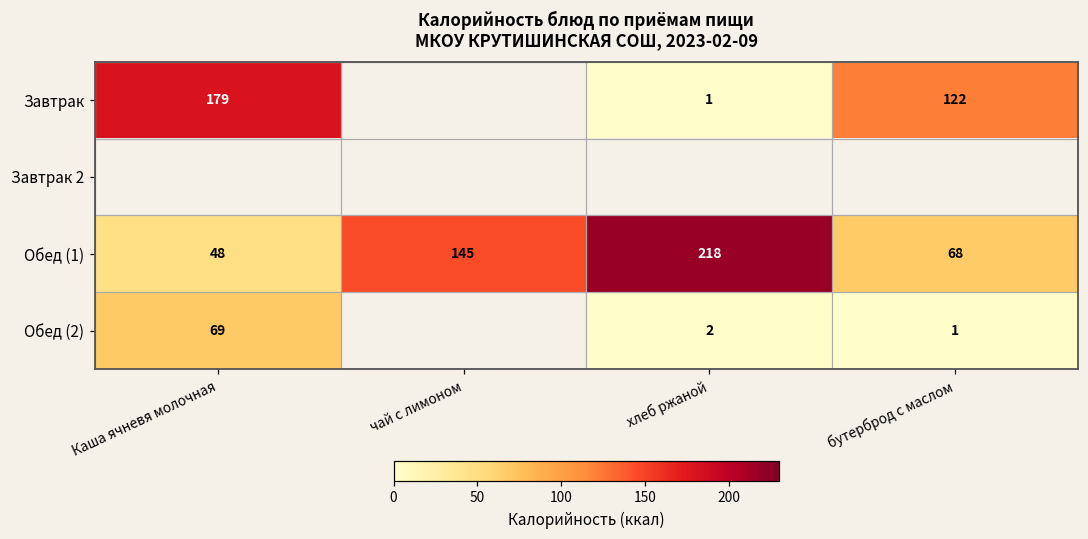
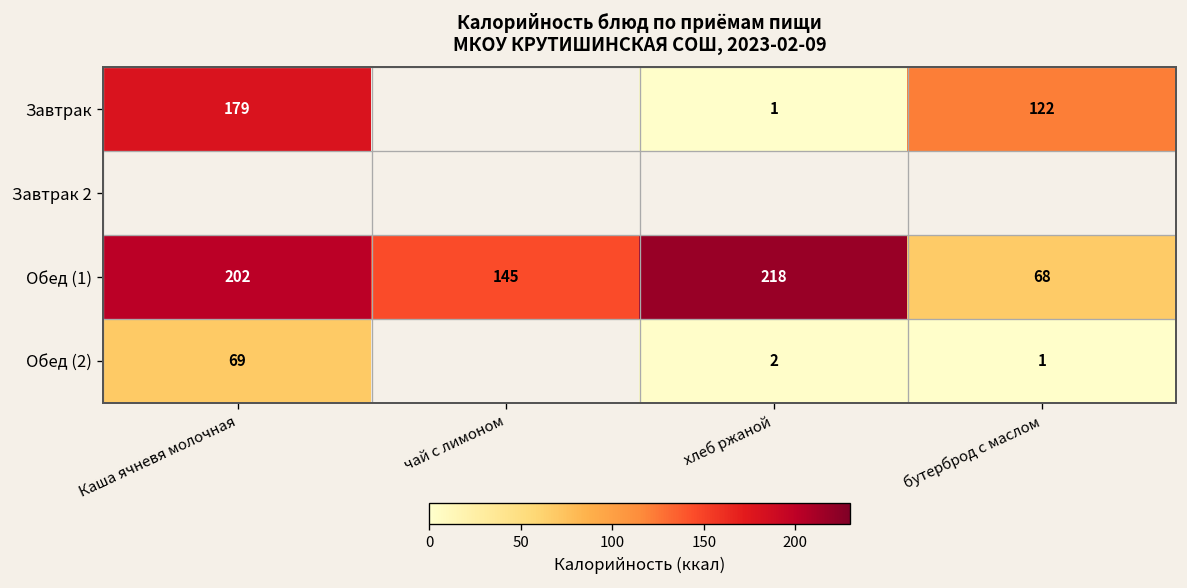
Обед (1), Каша ячневя молочная: 48 -> 202
